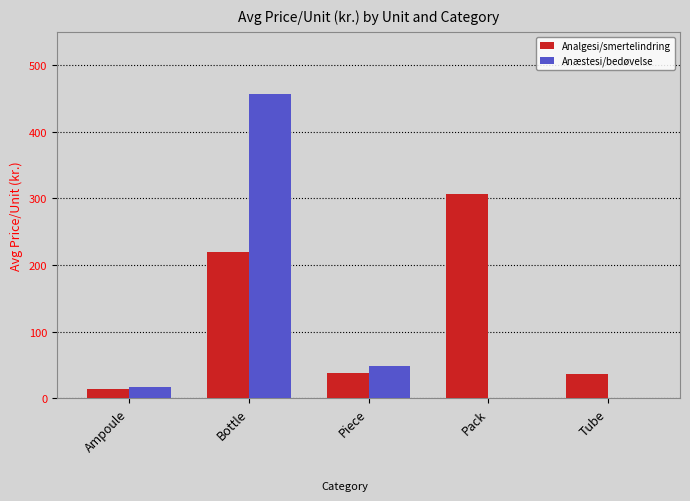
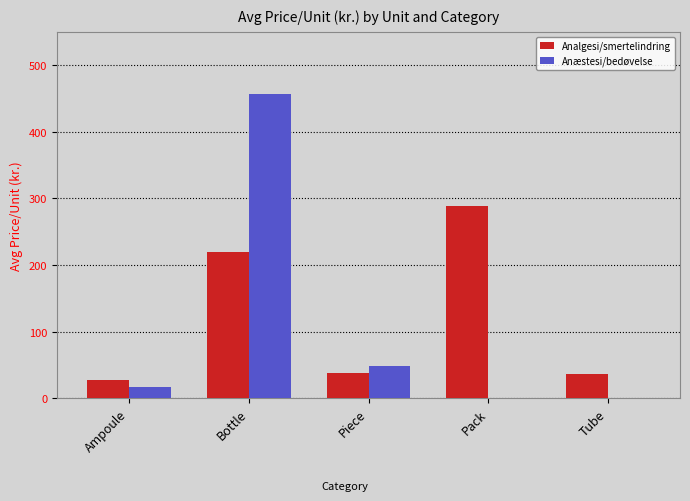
Analgesi/smertelindring, Ampoule: 10 -> 30
Analgesi/smertelindring, Pack: 310 -> 290
